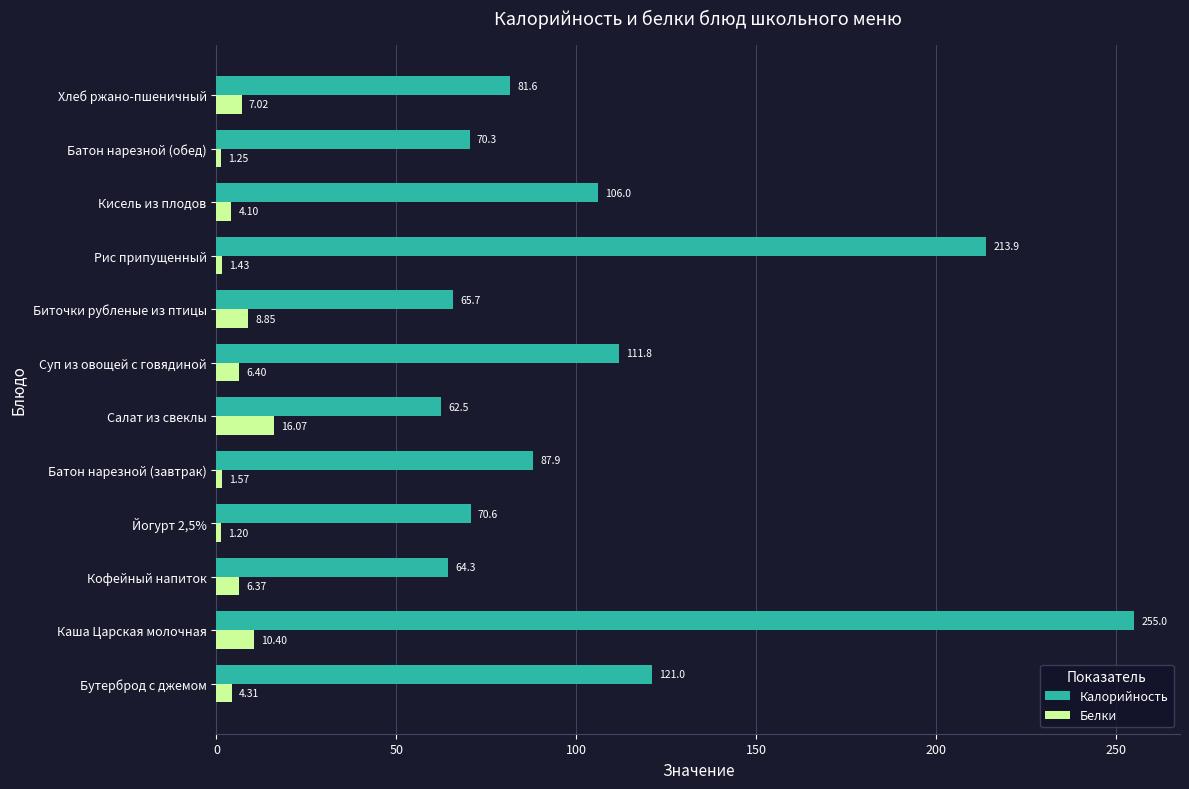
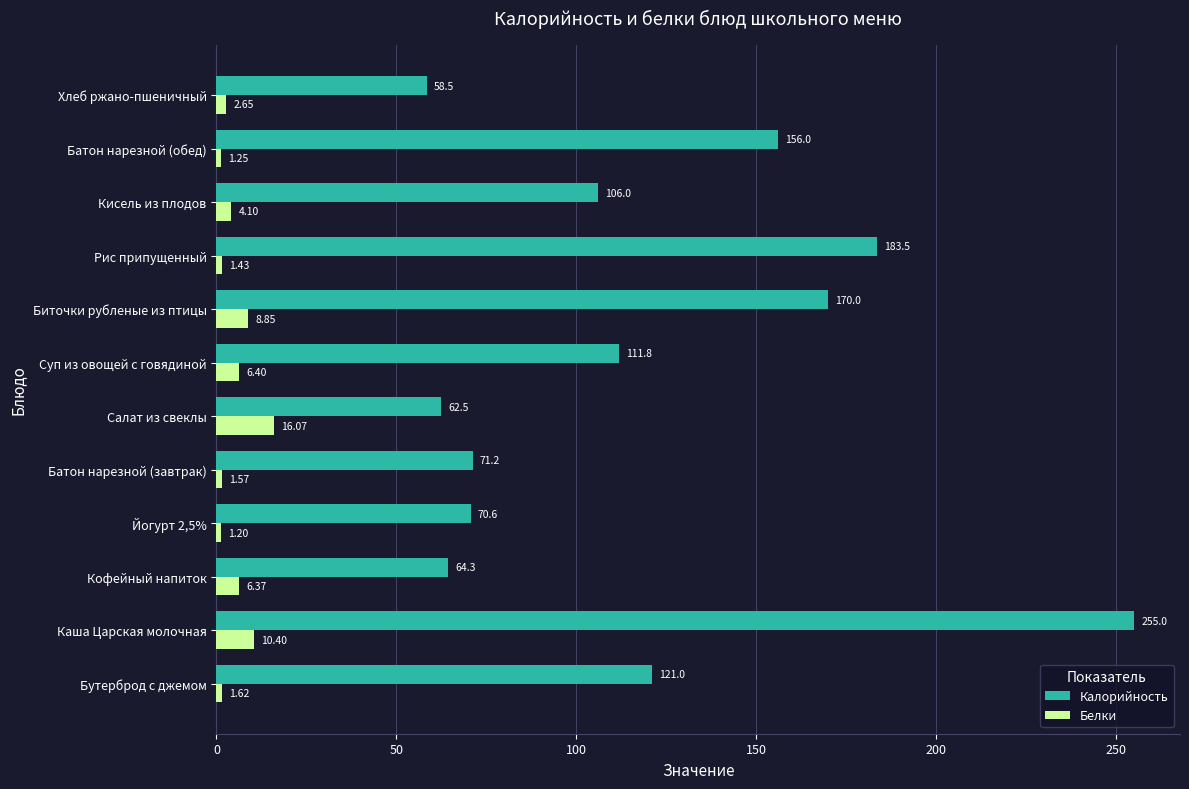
Калорийность, Хлеб ржано-пшеничный: 81.6 -> 58.5
Белки, Хлеб ржано-пшеничный: 7.02 -> 2.65
Калорийность, Батон нарезной (обед): 70.3 -> 156.0
Калорийность, Рис припущенный: 213.9 -> 183.5
Калорийность, Биточки рубленые из птицы: 65.7 -> 170.0
Калорийность, Батон нарезной (завтрак): 87.9 -> 71.2
Белки, Бутерброд с джемом: 4.31 -> 1.62
